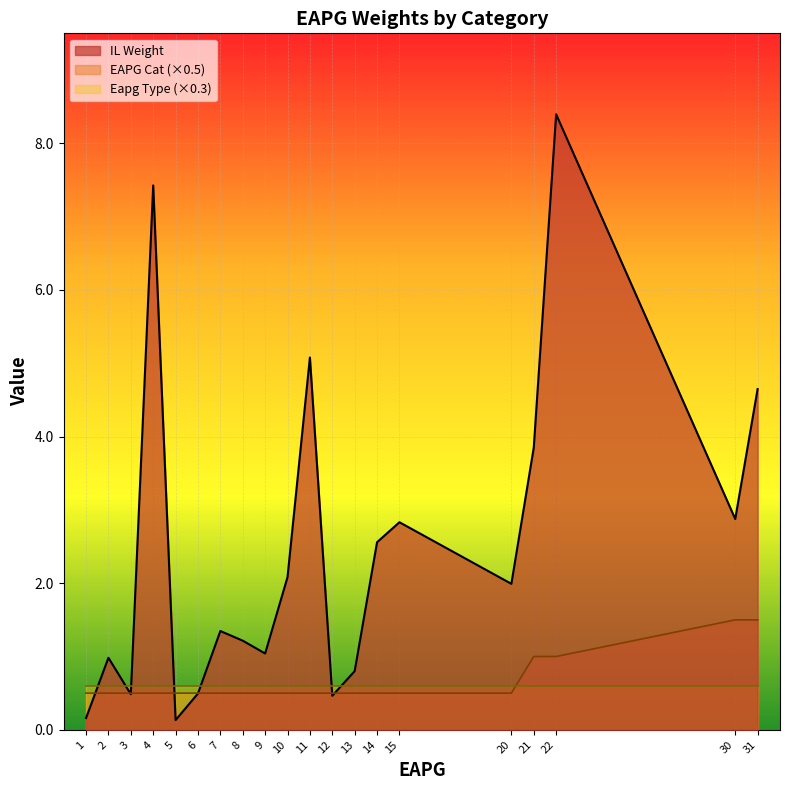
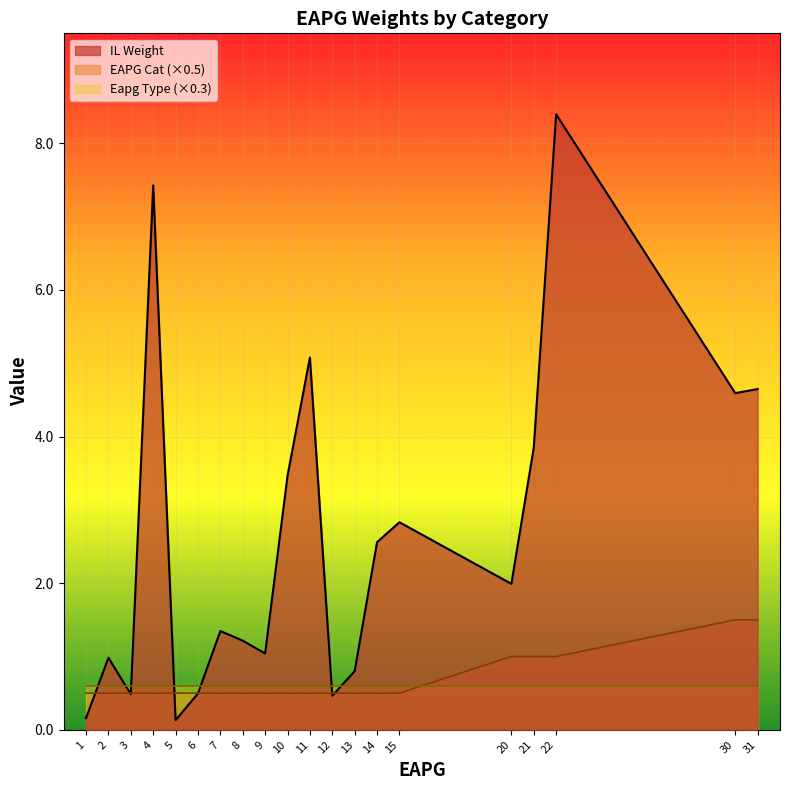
IL Weight, 10: 2.1 -> 3.5
EAPG Cat (×0.5), 20: 0.5 -> 1.0
IL Weight, 30: 2.9 -> 4.6
